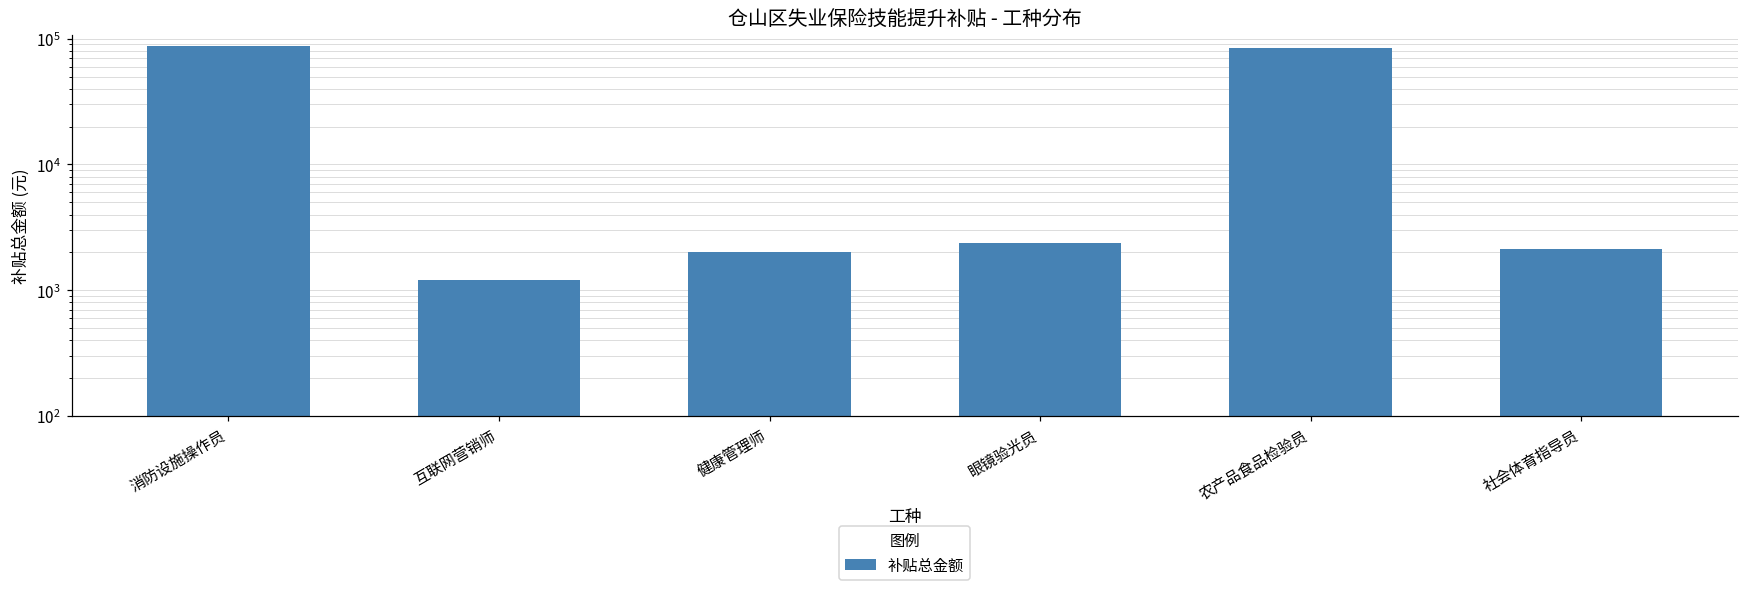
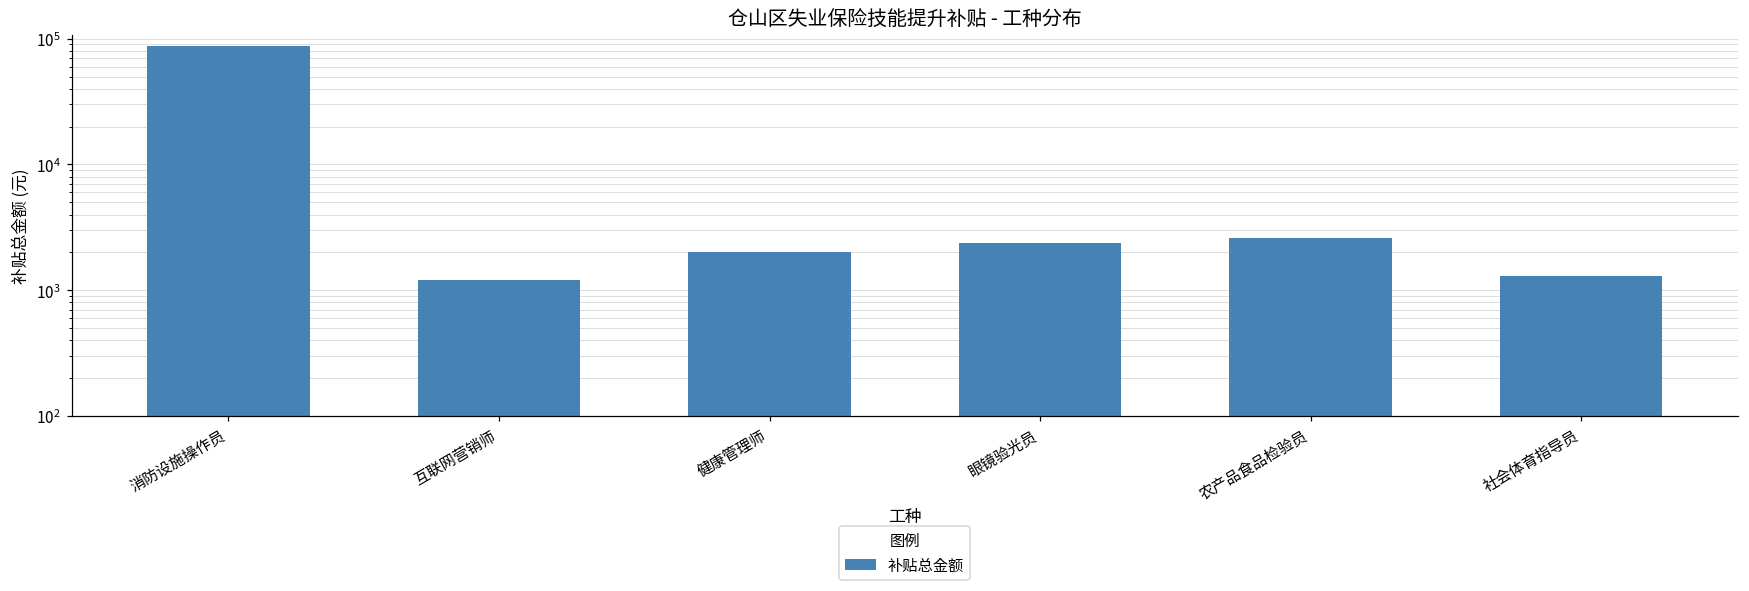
农产品食品检验员: 80000 -> 2600
社会体育指导员: 2100 -> 1300
